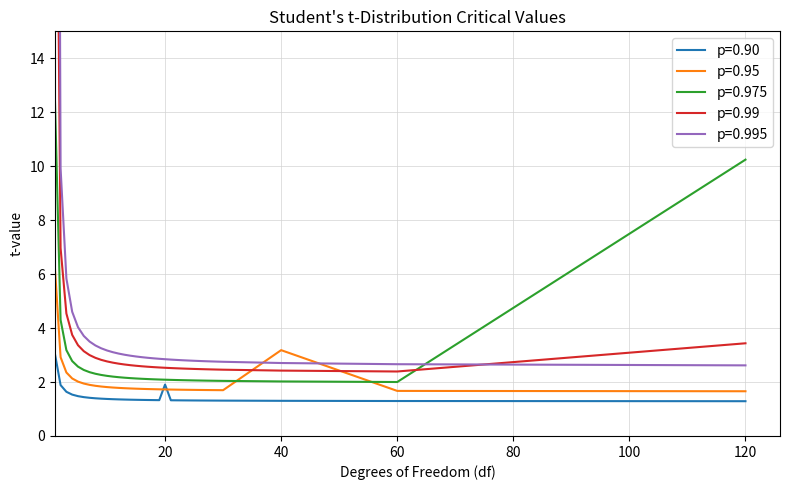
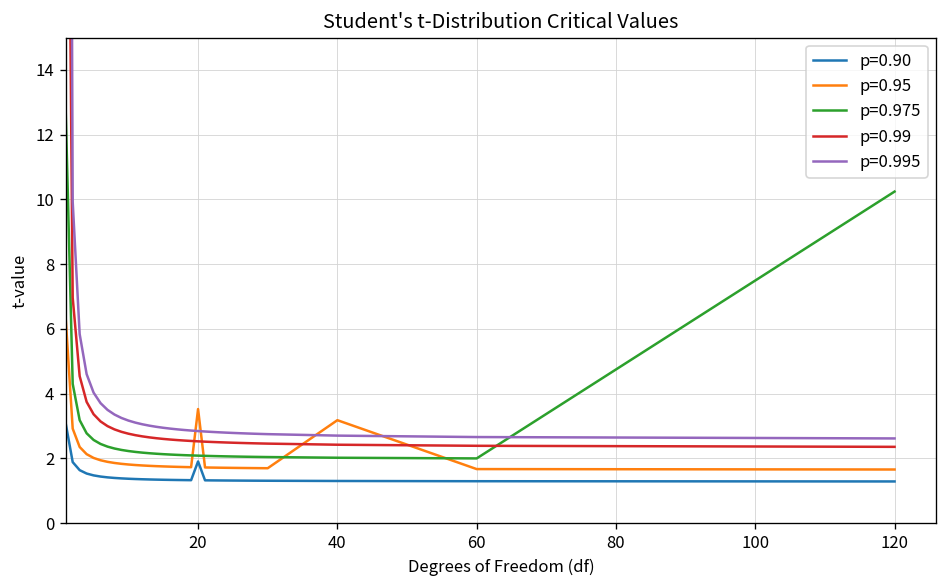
p=0.95, 20: 1.7 -> 3.5
p=0.99, 120: 3.4 -> 2.4
